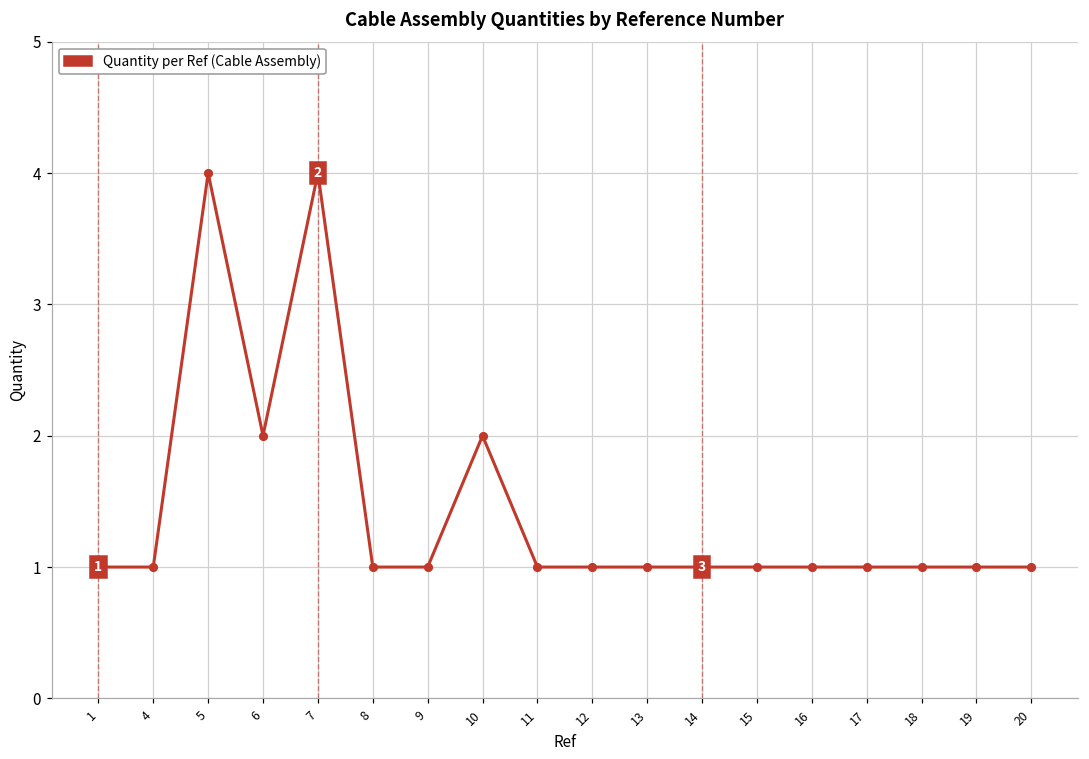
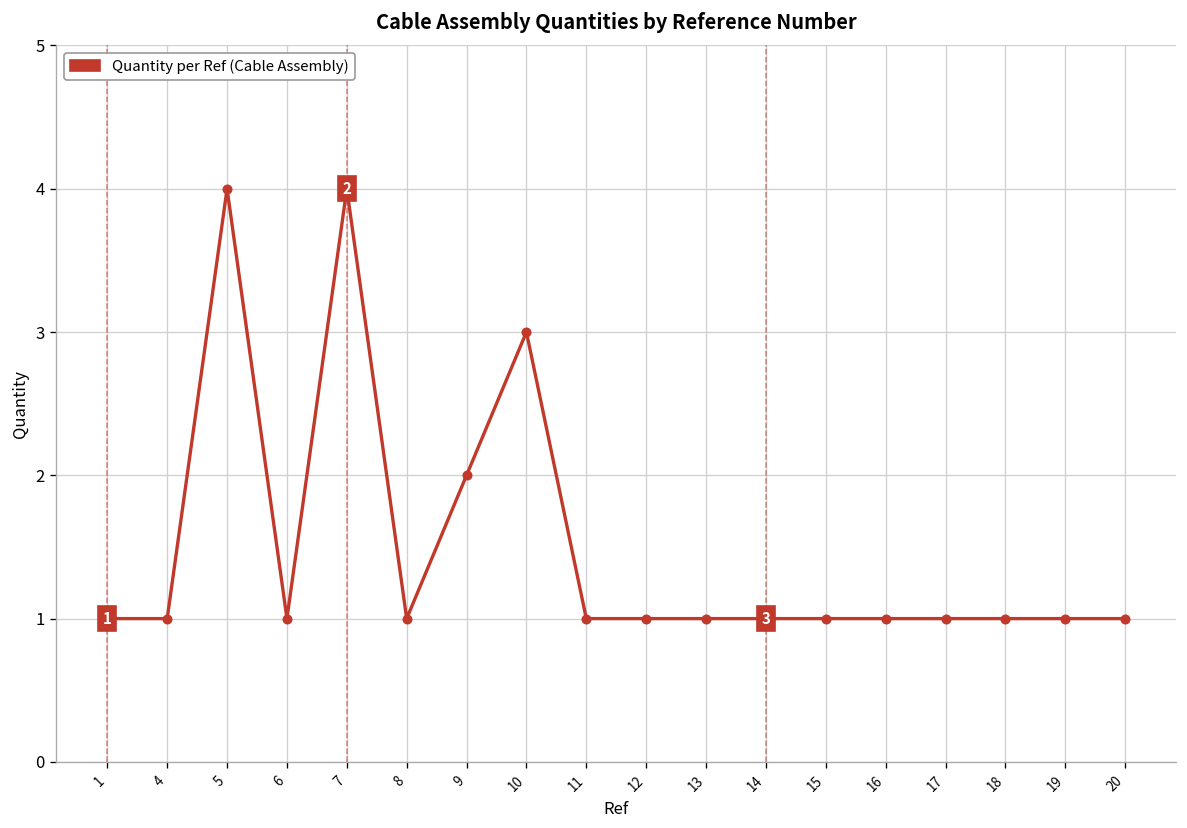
6: 2 -> 1
9: 1 -> 2
10: 2 -> 3
